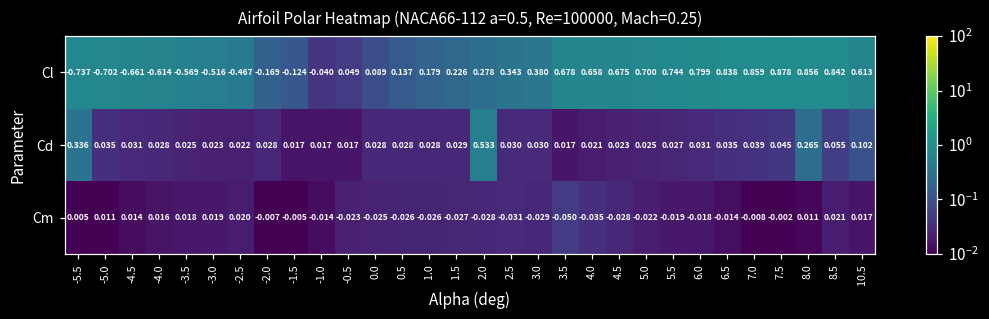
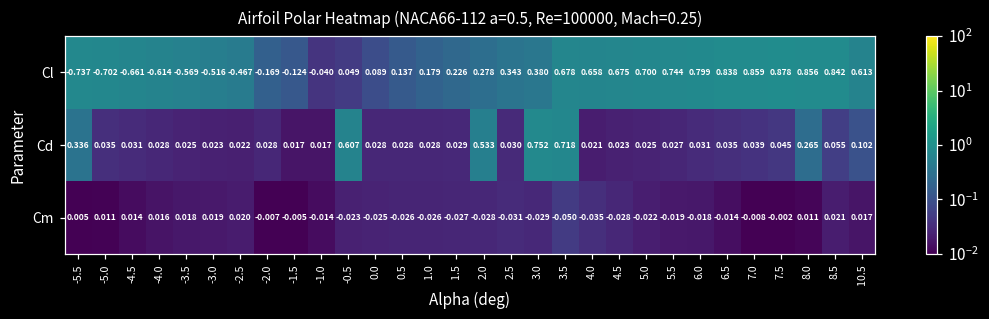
Cd, -0.5: 0.017 -> 0.607
Cd, 3.0: 0.030 -> 0.752
Cd, 3.5: 0.017 -> 0.718
